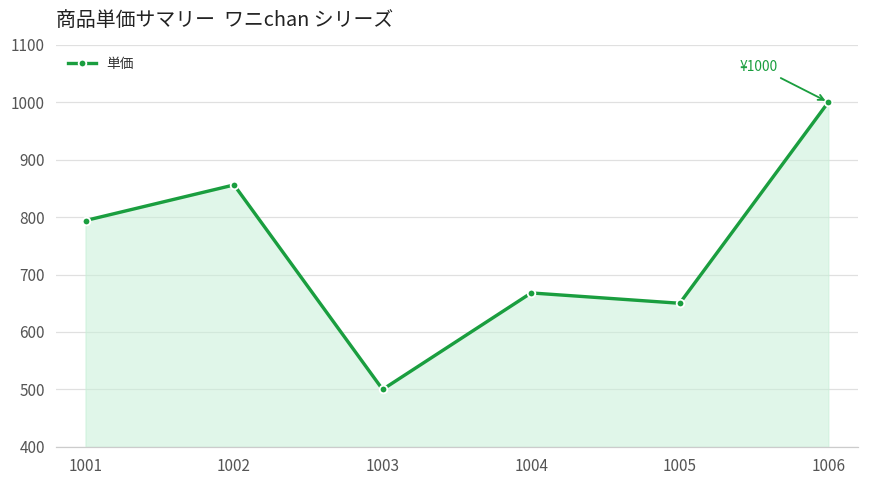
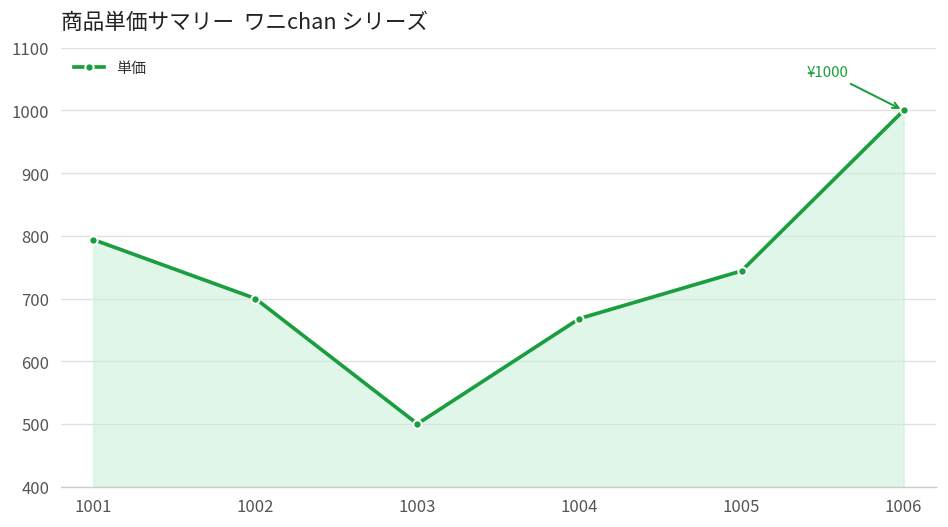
1002: 860 -> 700
1005: 650 -> 740
